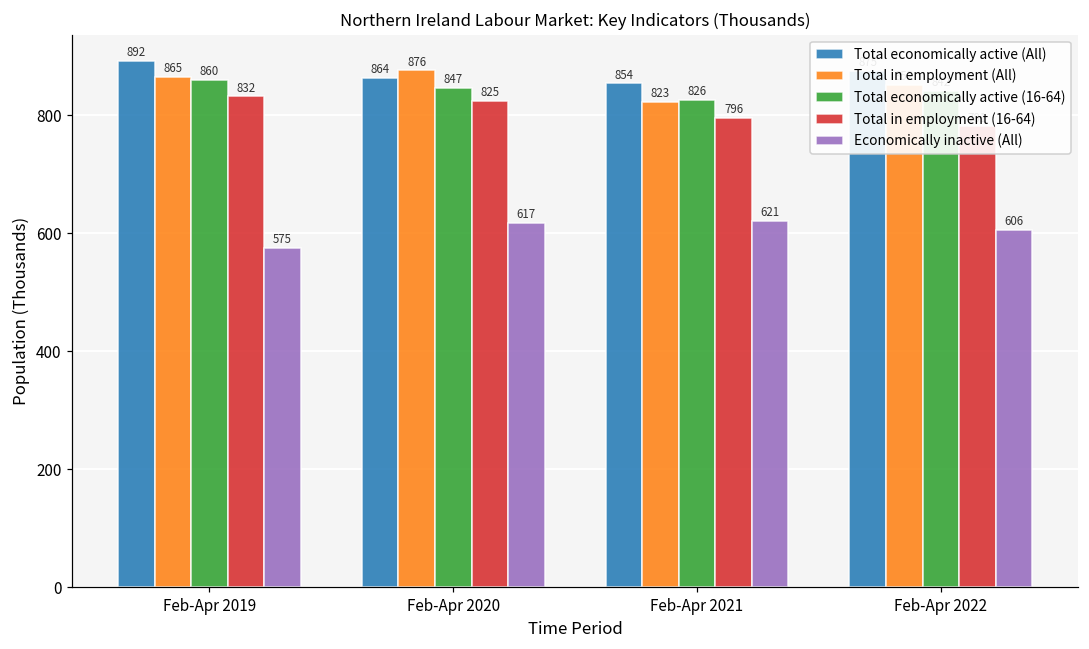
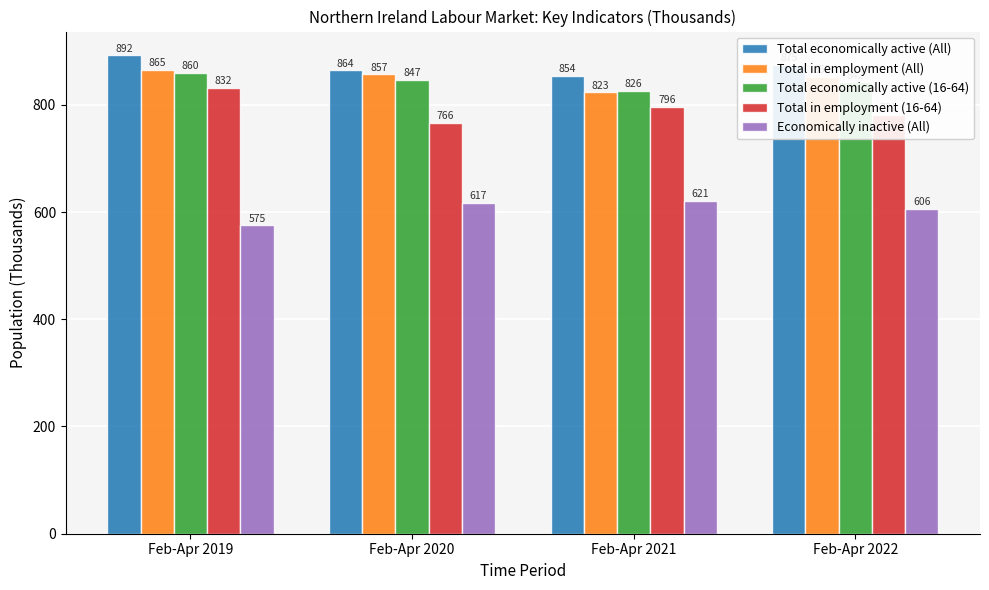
Total in employment (All), Feb-Apr 2020: 876 -> 857
Total in employment (16-64), Feb-Apr 2020: 825 -> 766
